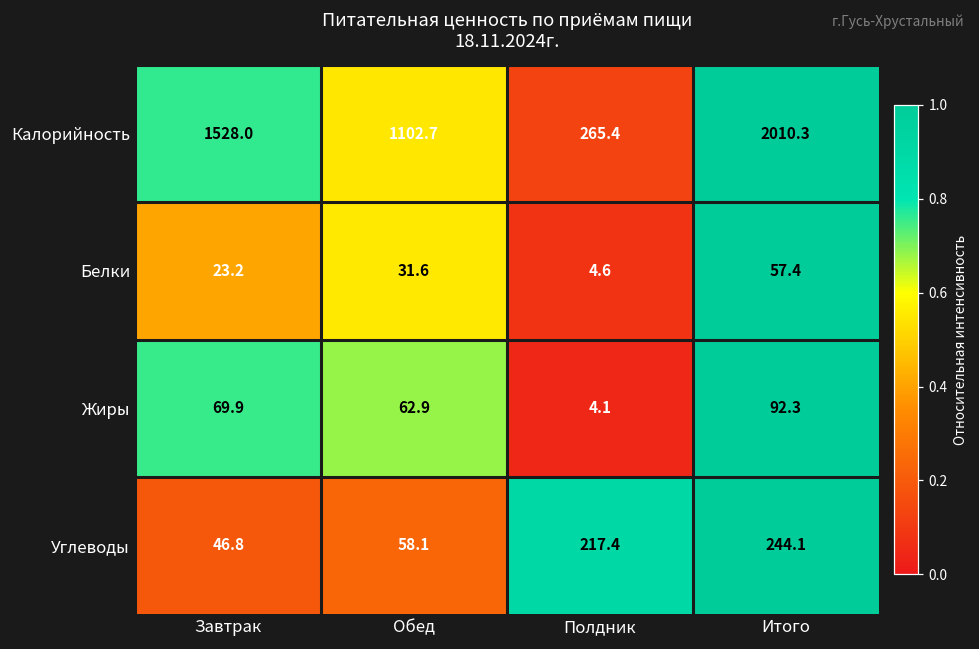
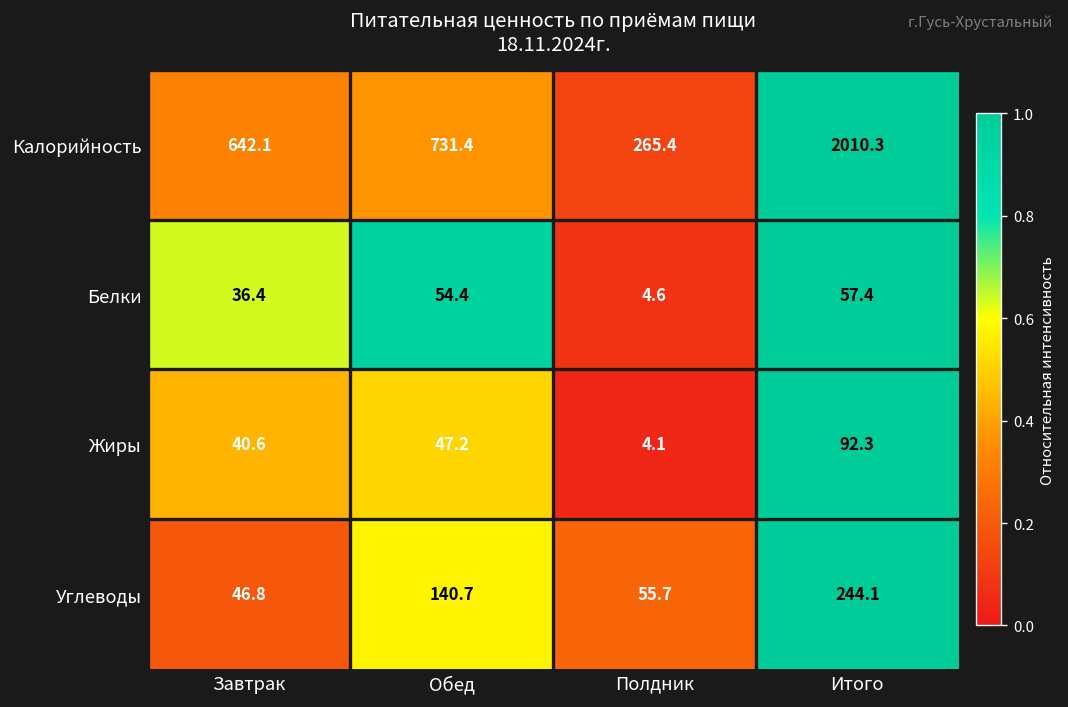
Калорийность, Завтрак: 1528.0 -> 642.1
Калорийность, Обед: 1102.7 -> 731.4
Белки, Завтрак: 23.2 -> 36.4
Белки, Обед: 31.6 -> 54.4
Жиры, Завтрак: 69.9 -> 40.6
Жиры, Обед: 62.9 -> 47.2
Углеводы, Обед: 58.1 -> 140.7
Углеводы, Полдник: 217.4 -> 55.7
